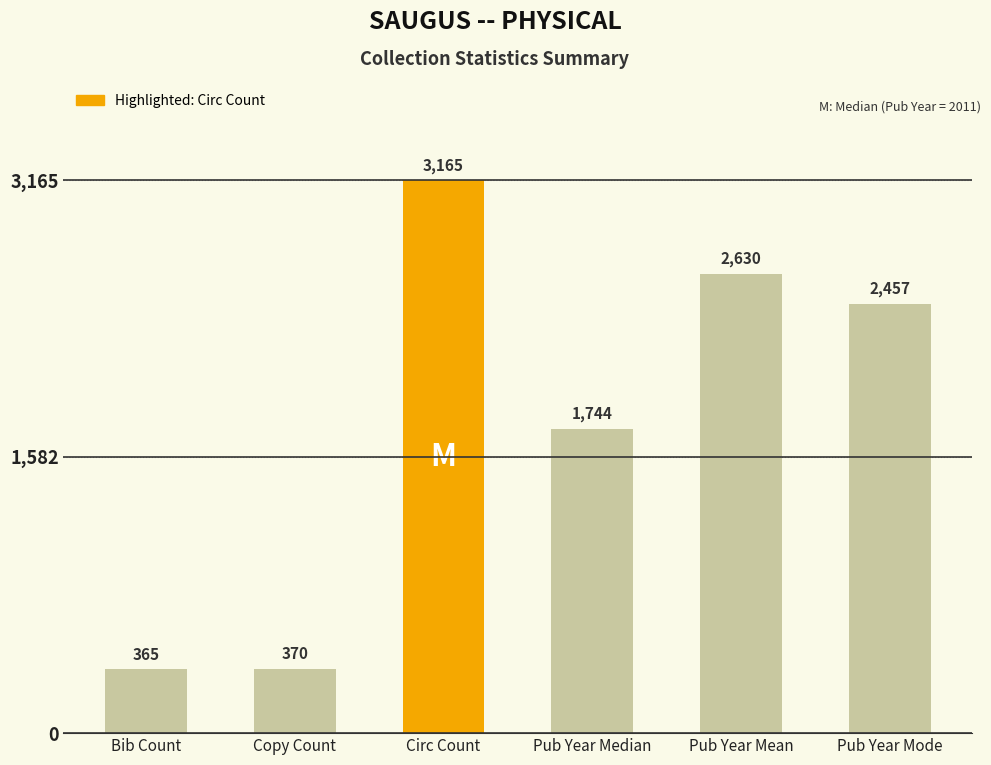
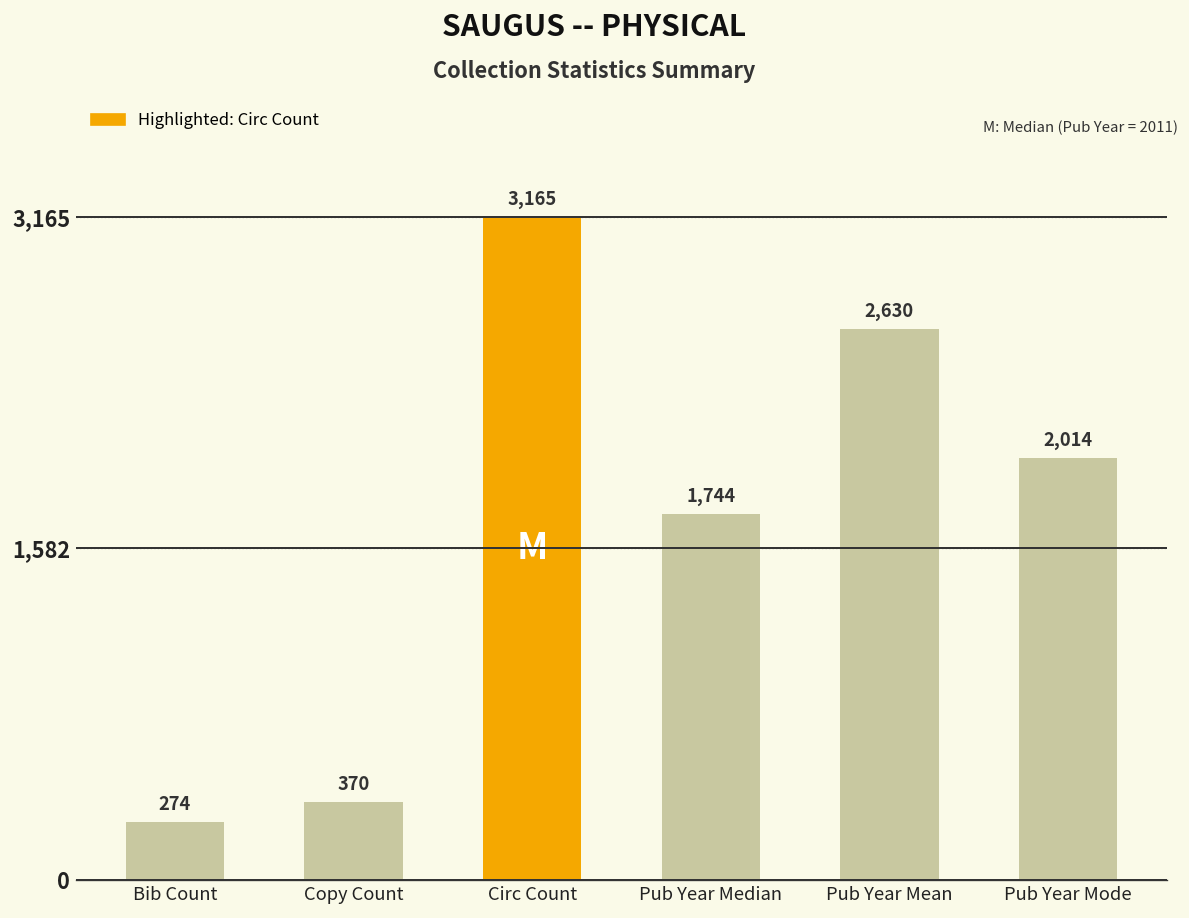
Bib Count: 365 -> 274
Pub Year Mode: 2,457 -> 2,014
